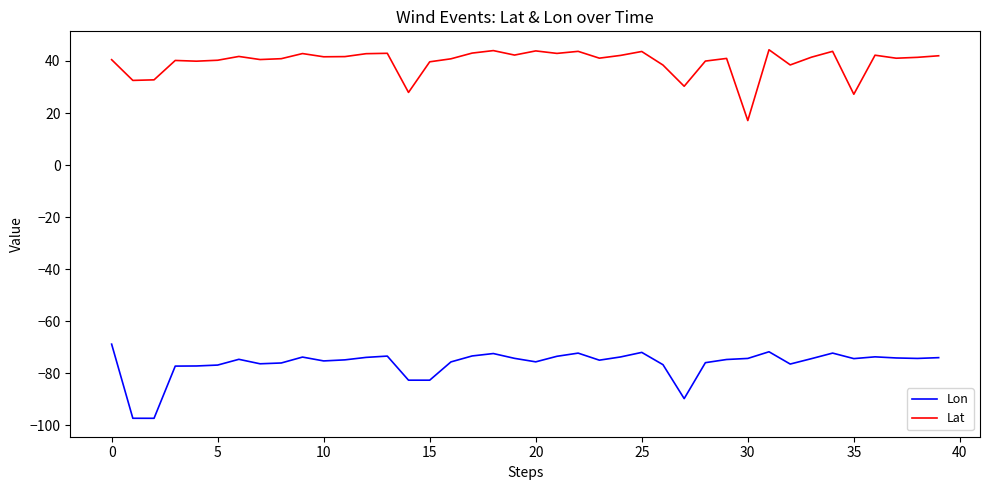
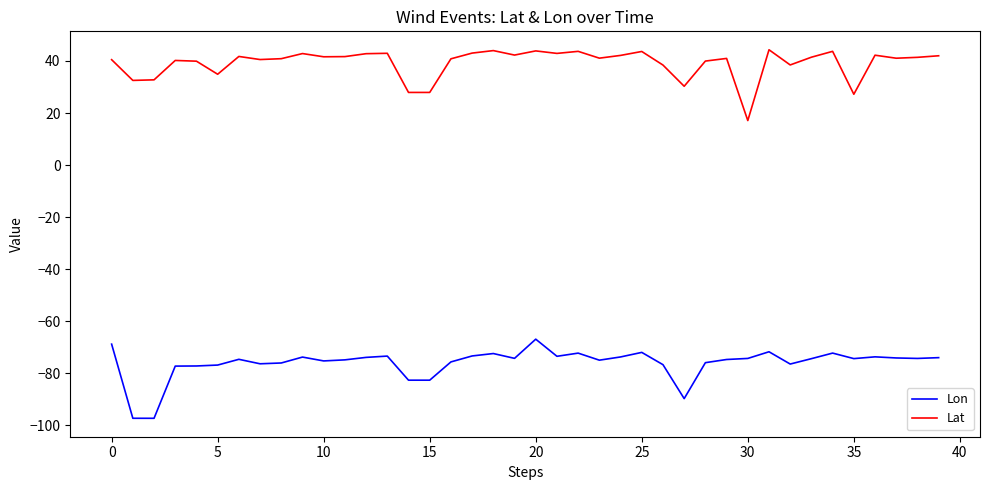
Lat, 5: 40 -> 35
Lat, 15: 40 -> 28
Lon, 20: -76 -> -67
